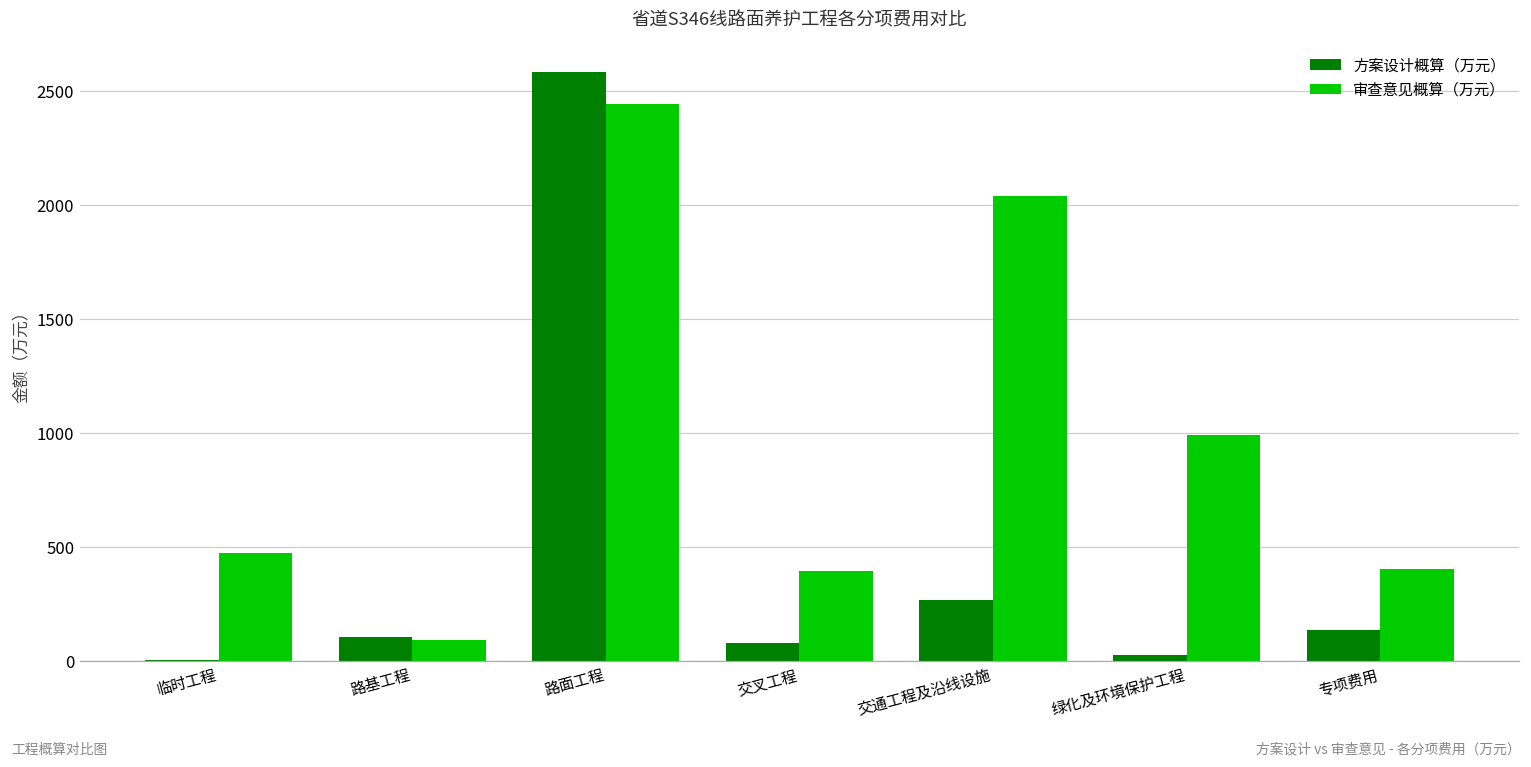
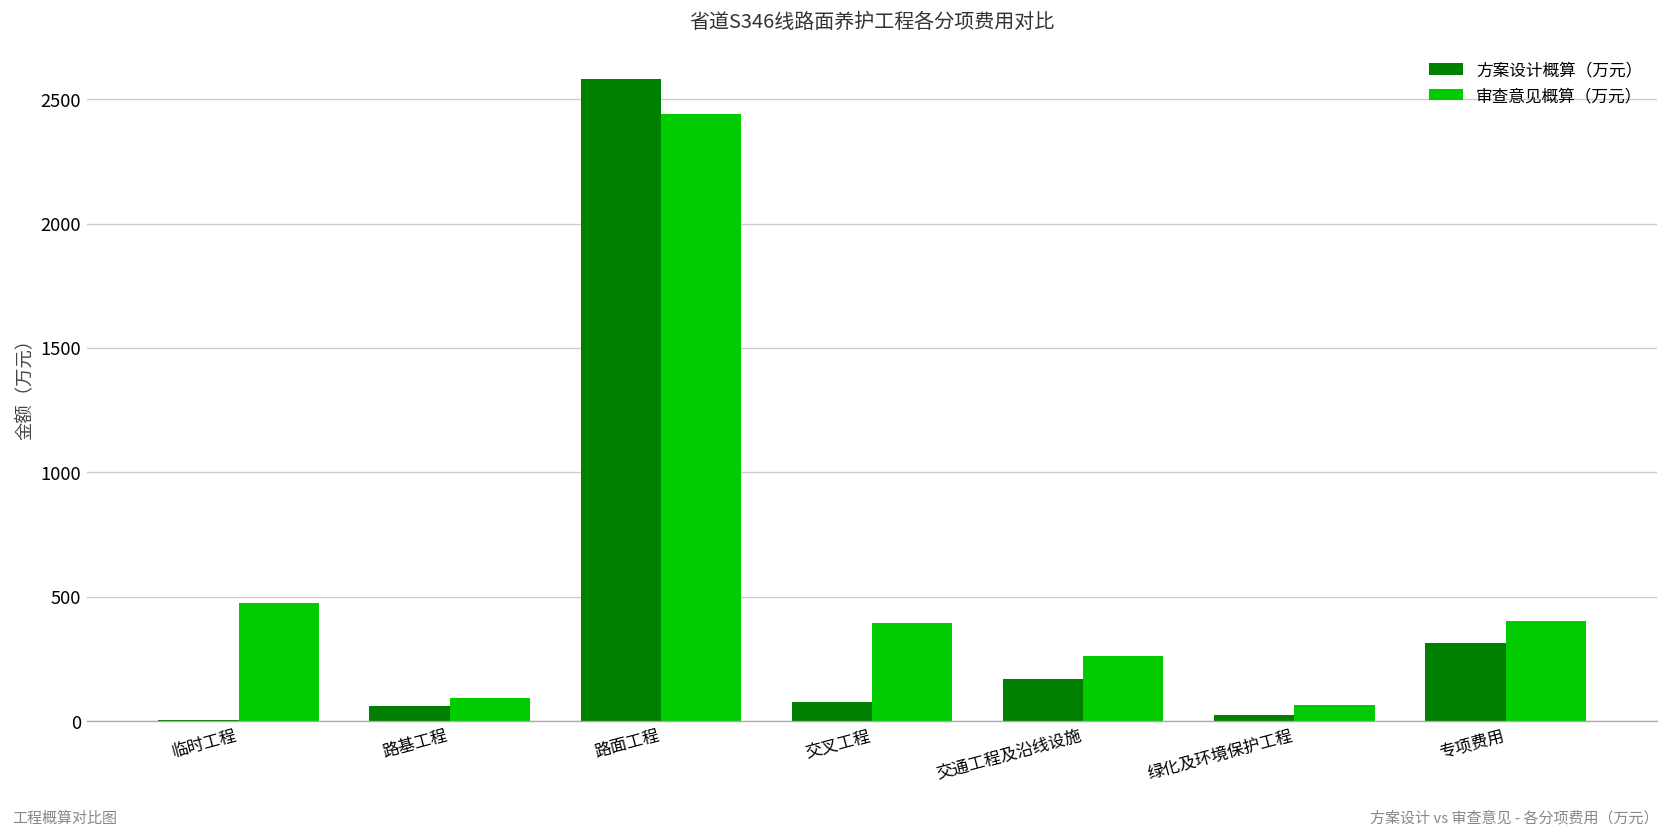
方案设计概算（万元）, 路基工程: 100 -> 60
方案设计概算（万元）, 交通工程及沿线设施: 270 -> 170
审查意见概算（万元）, 交通工程及沿线设施: 2040 -> 260
审查意见概算（万元）, 绿化及环境保护工程: 990 -> 60
方案设计概算（万元）, 专项费用: 140 -> 320
